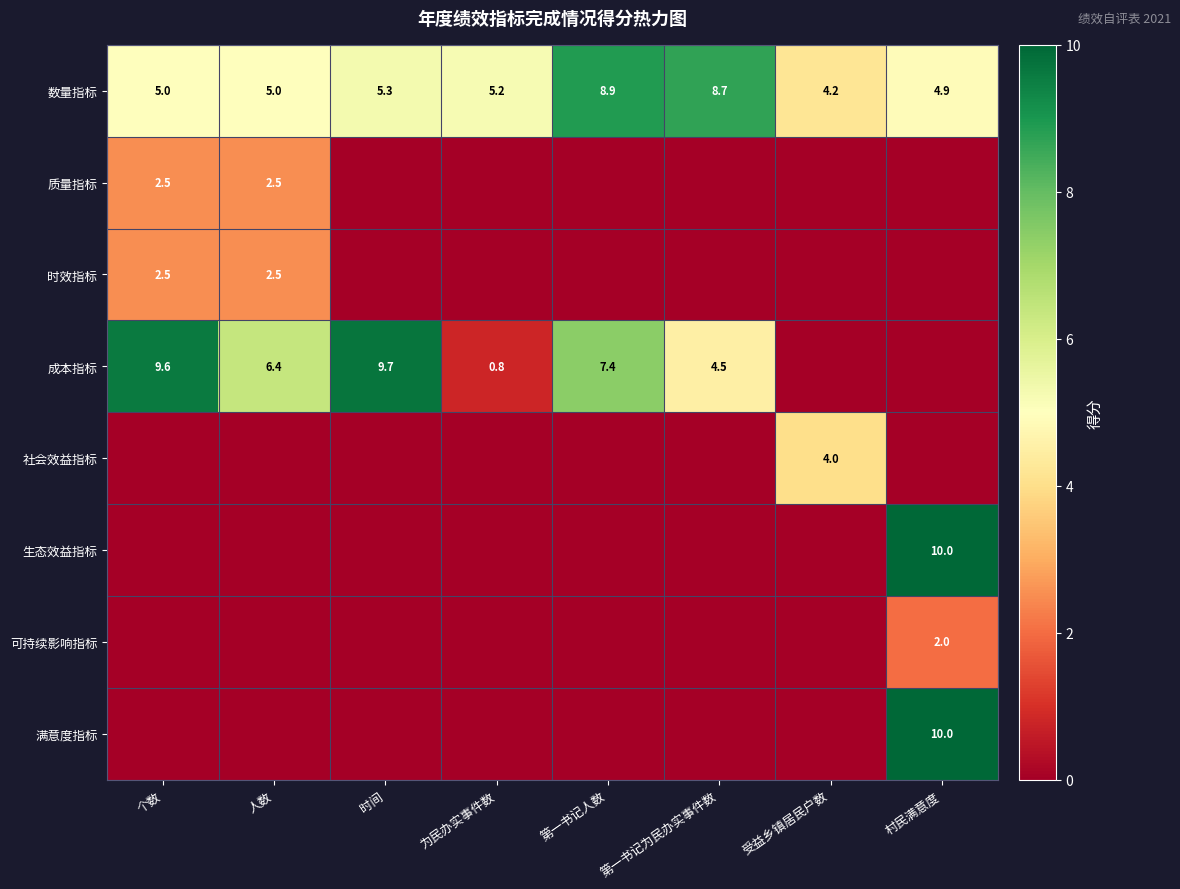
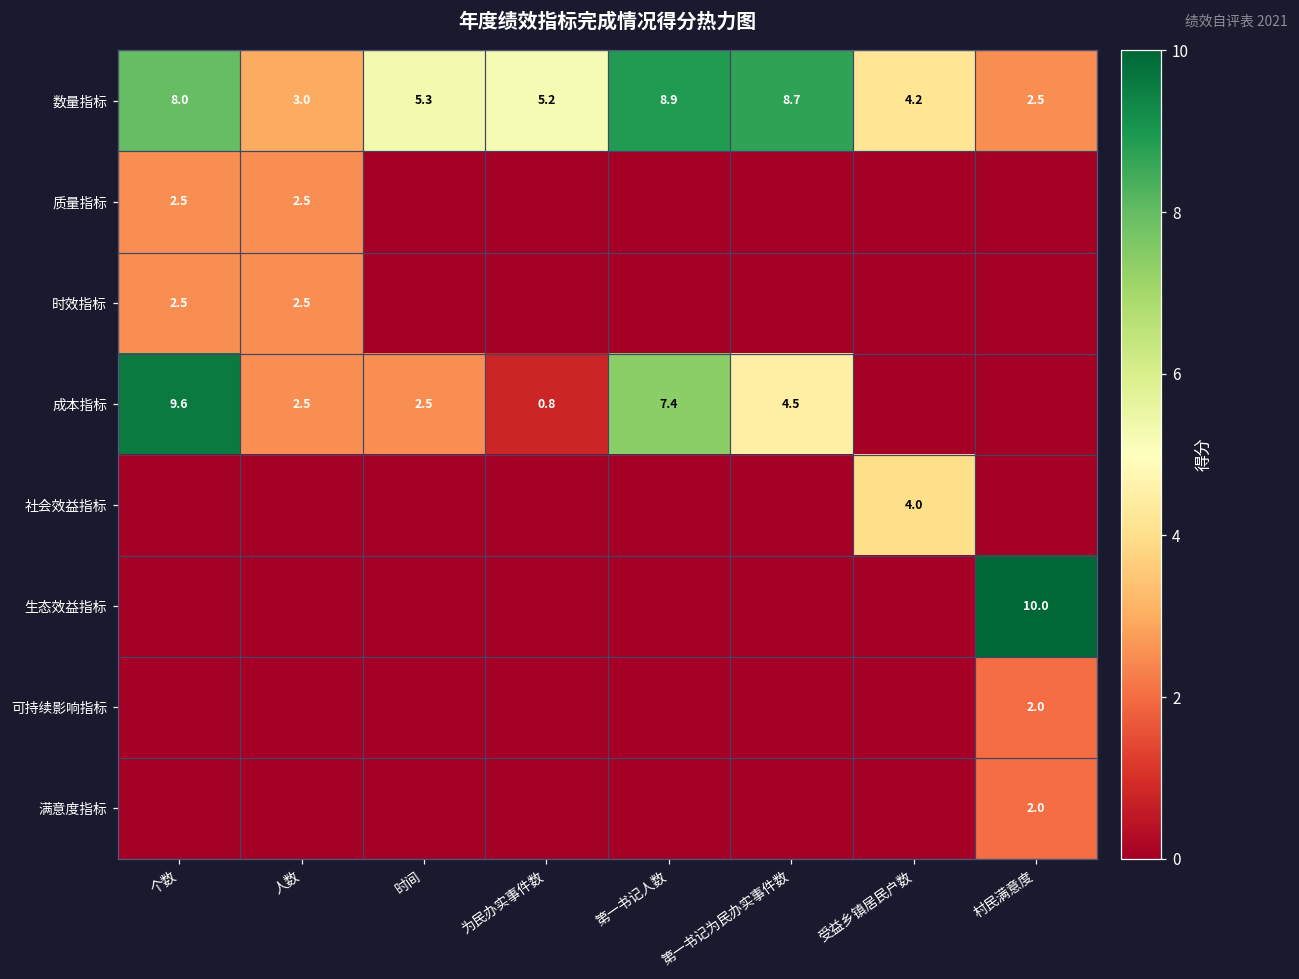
数量指标, 个数: 5.0 -> 8.0
数量指标, 人数: 5.0 -> 3.0
数量指标, 村民满意度: 4.9 -> 2.5
成本指标, 人数: 6.4 -> 2.5
成本指标, 时间: 9.7 -> 2.5
满意度指标, 村民满意度: 10.0 -> 2.0
